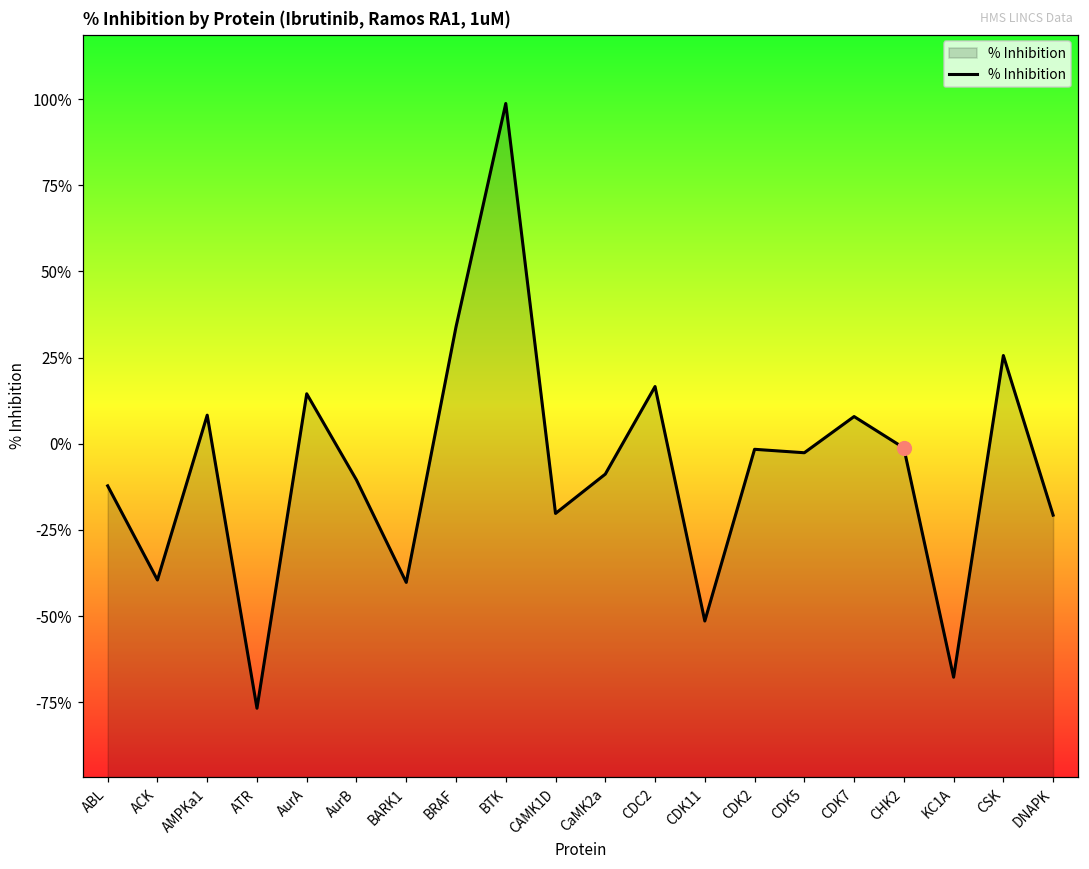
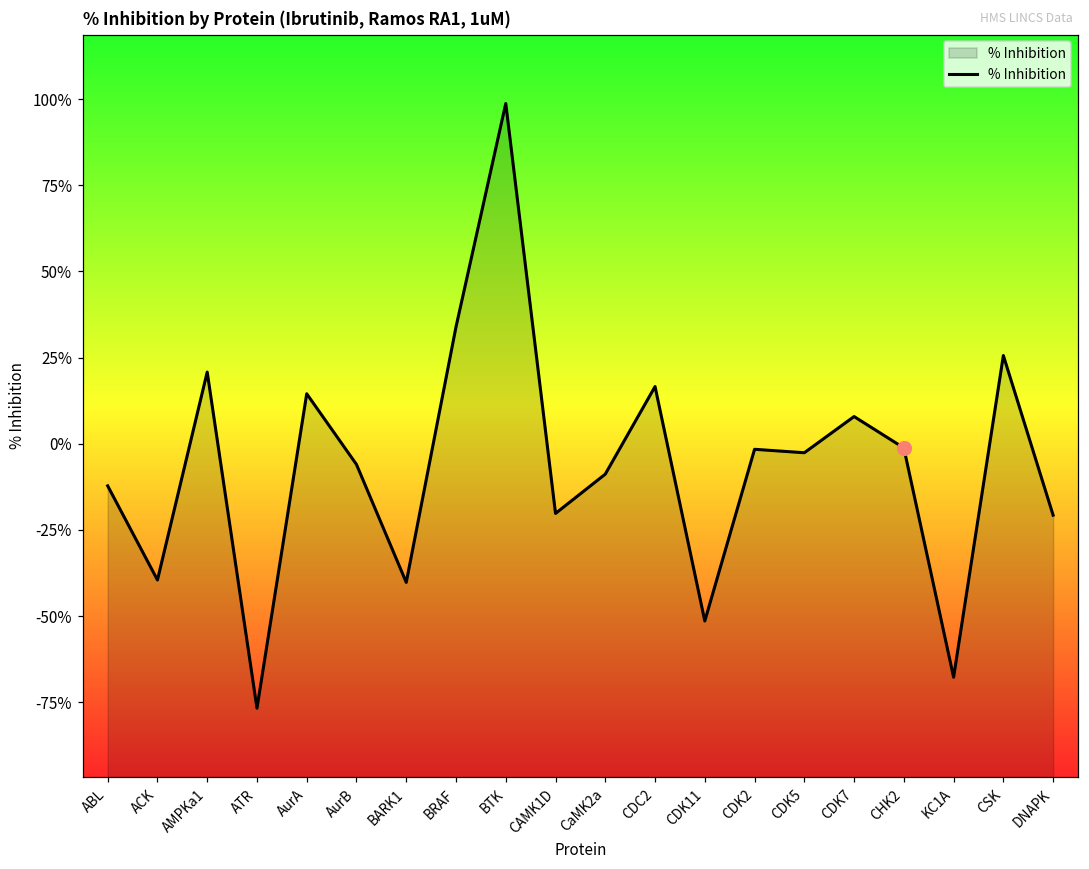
% Inhibition, AMPKa1: 8% -> 21%
% Inhibition, AurB: -11% -> -6%
